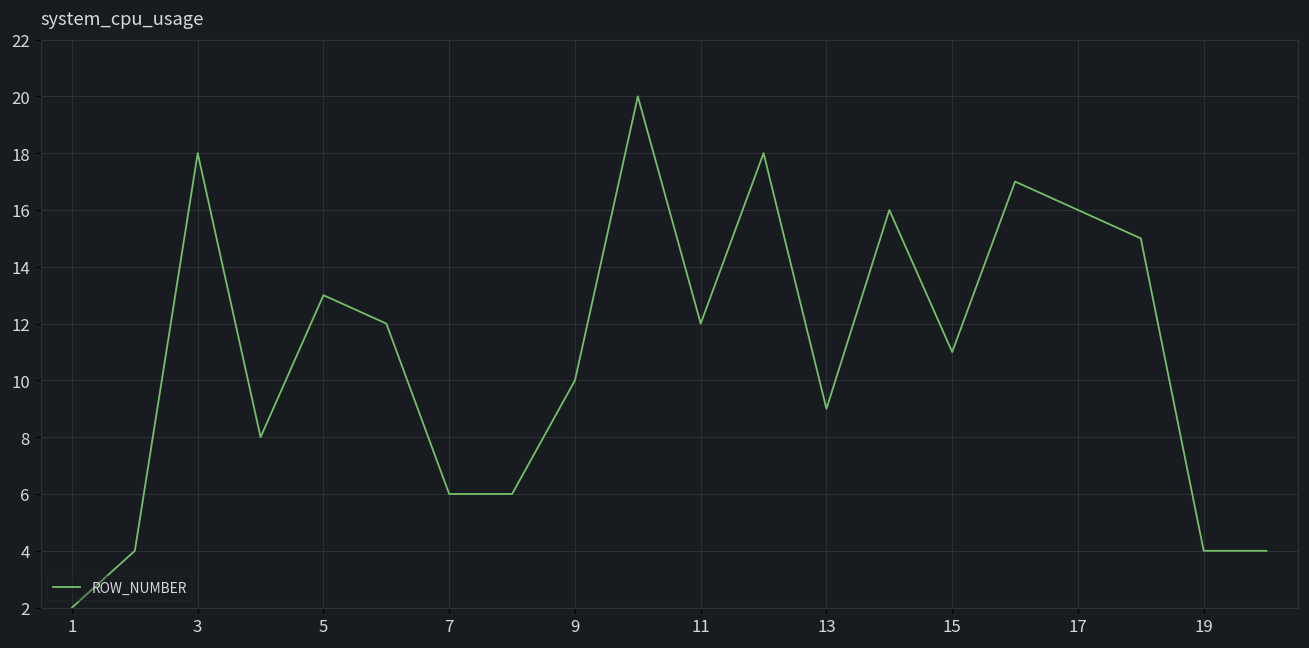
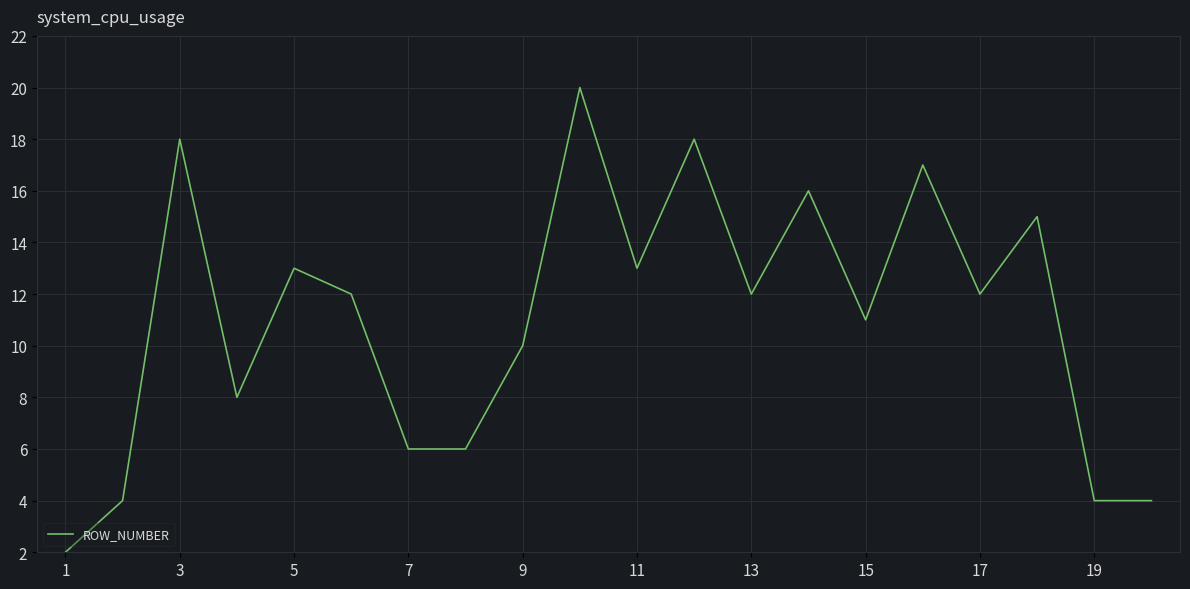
11: 12 -> 13
13: 9 -> 12
17: 16 -> 12
